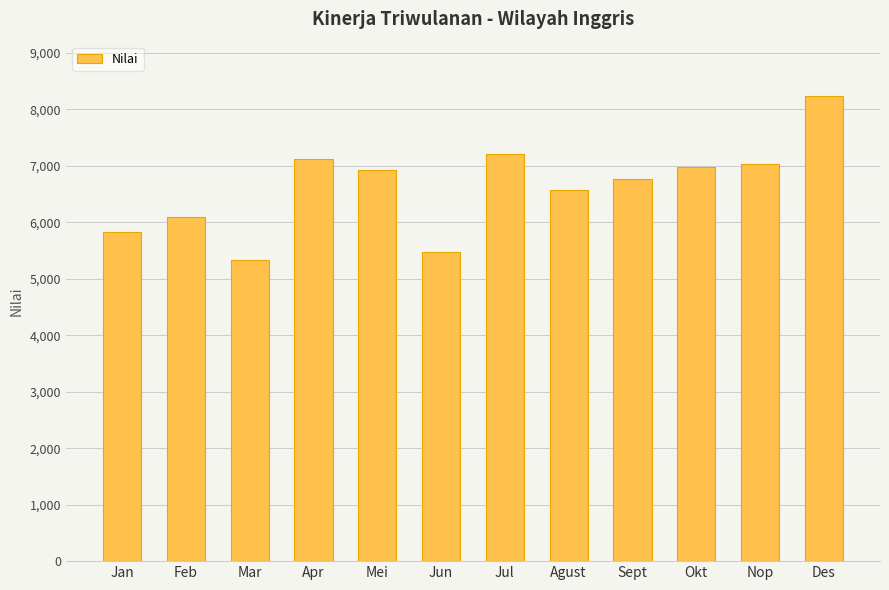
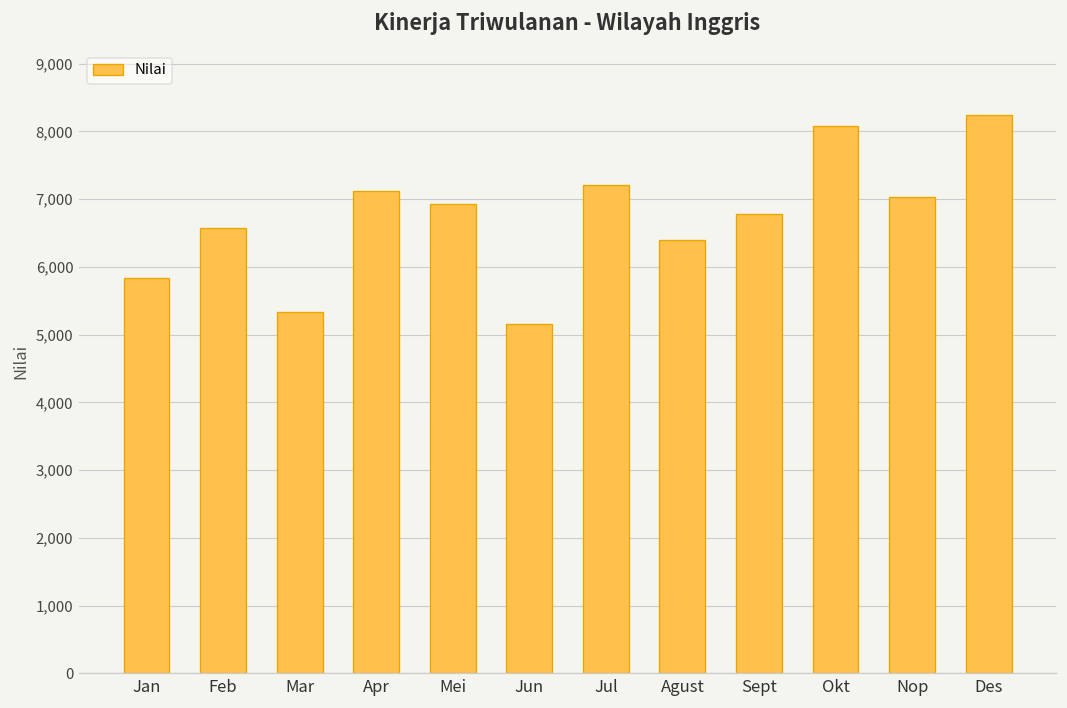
Feb: 6,100 -> 6,600
Jun: 5,500 -> 5,200
Agust: 6,600 -> 6,400
Okt: 7,000 -> 8,100
